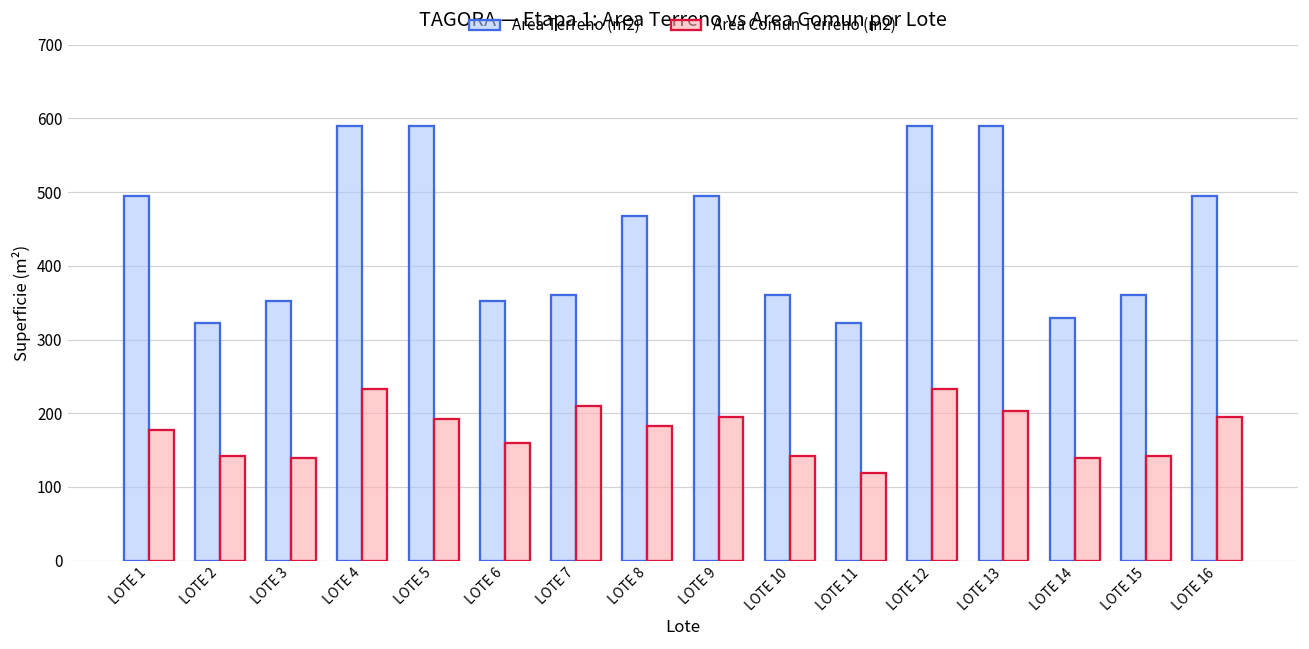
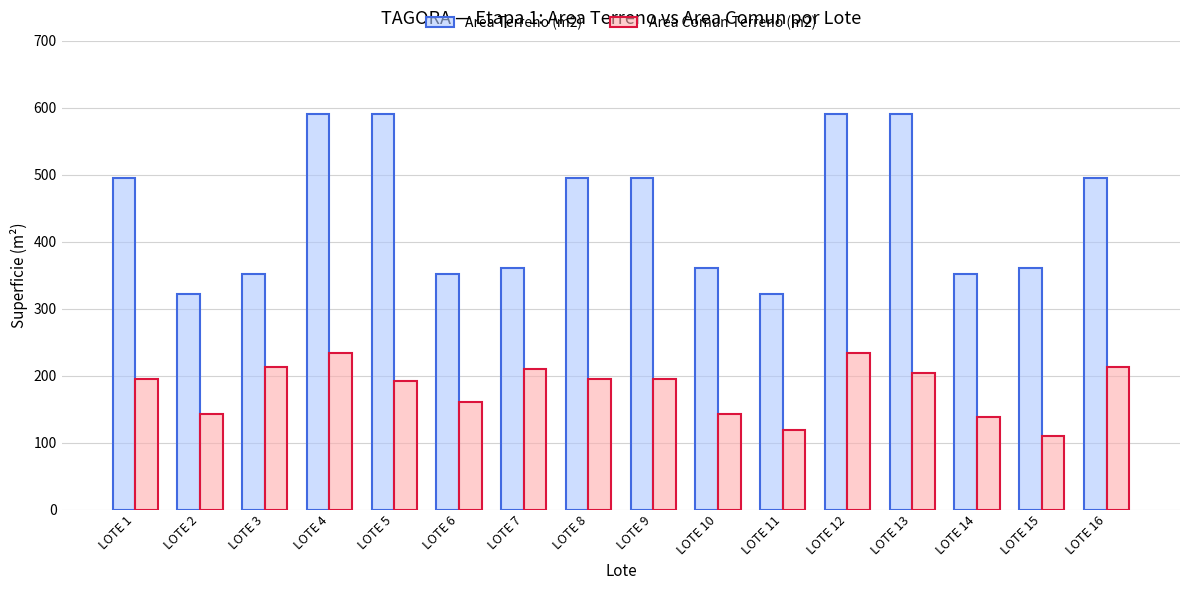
Area Comun Terreno (m2), LOTE 1: 180 -> 200
Area Comun Terreno (m2), LOTE 3: 140 -> 210
Area Terreno (m2), LOTE 8: 470 -> 500
Area Comun Terreno (m2), LOTE 8: 180 -> 200
Area Terreno (m2), LOTE 14: 330 -> 350
Area Comun Terreno (m2), LOTE 15: 140 -> 110
Area Comun Terreno (m2), LOTE 16: 200 -> 210
